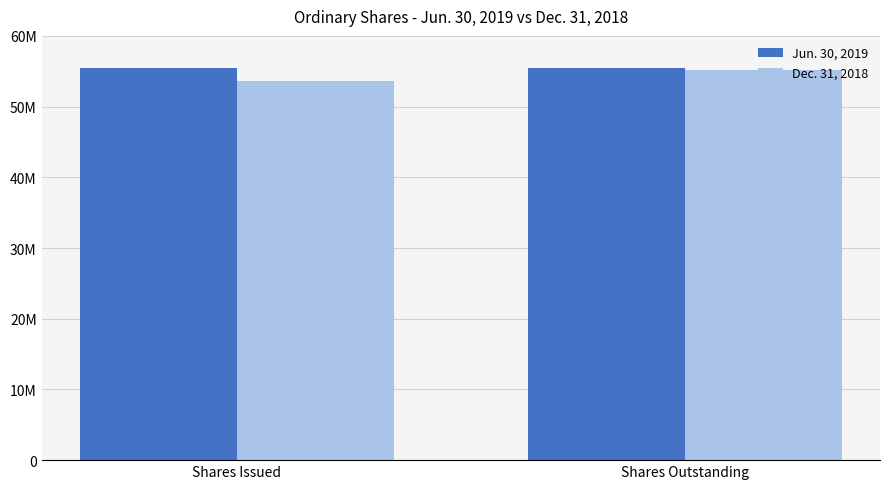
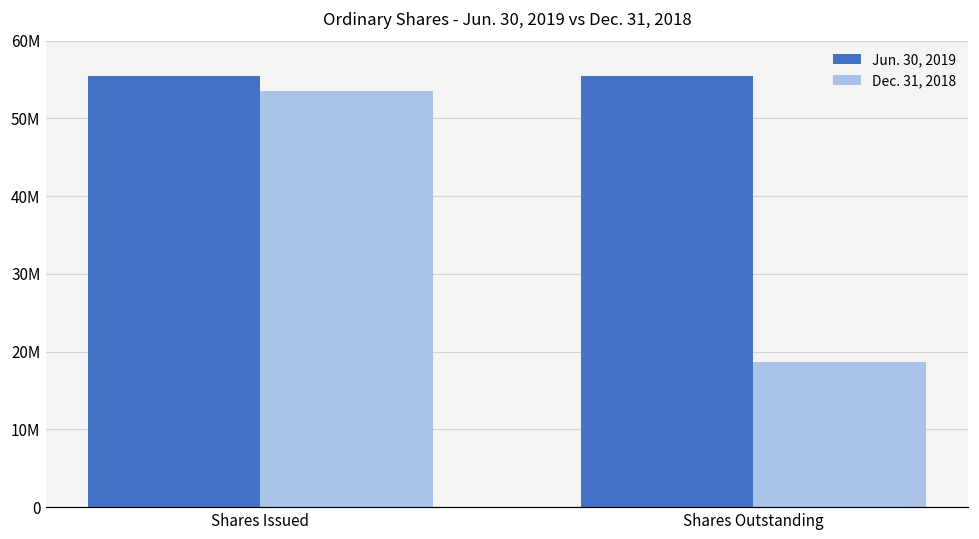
Dec. 31, 2018, Shares Outstanding: 55000000 -> 19000000
